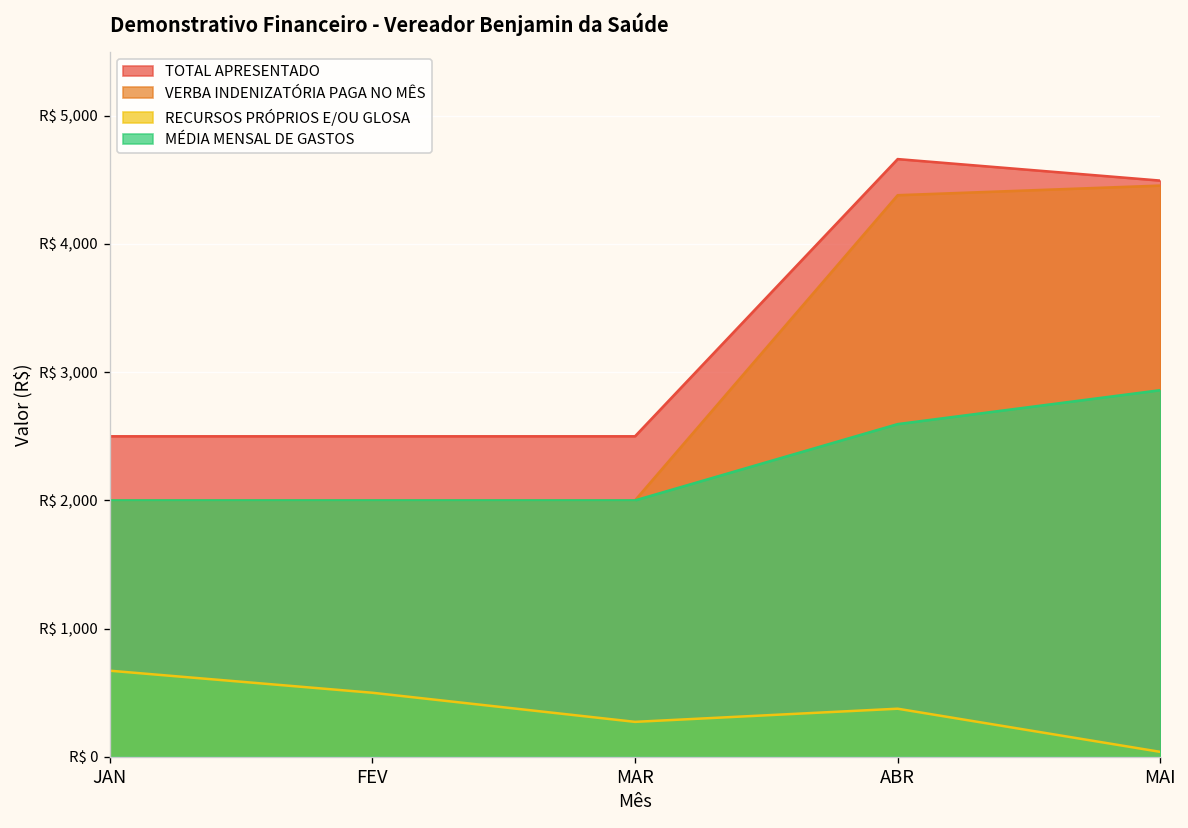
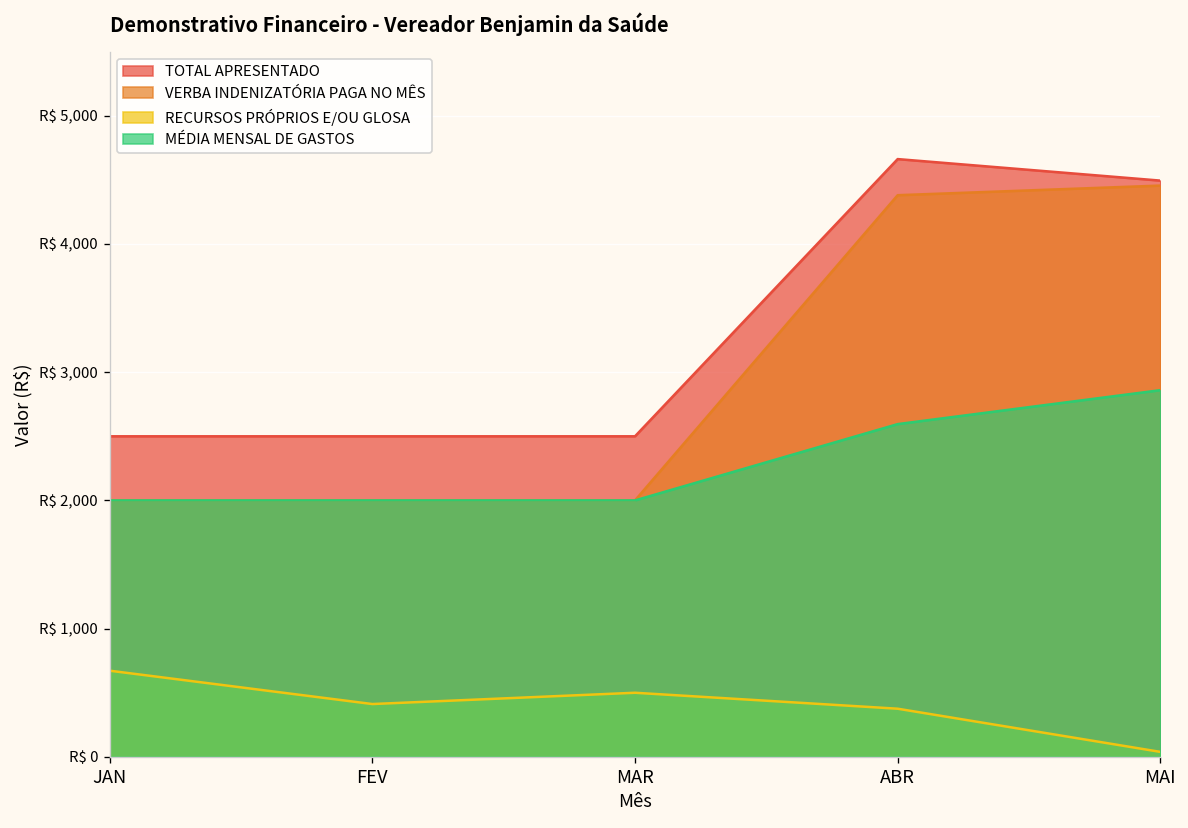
RECURSOS PRÓPRIOS E/OU GLOSA, FEV: R$ 500 -> R$ 410
RECURSOS PRÓPRIOS E/OU GLOSA, MAR: R$ 270 -> R$ 500
